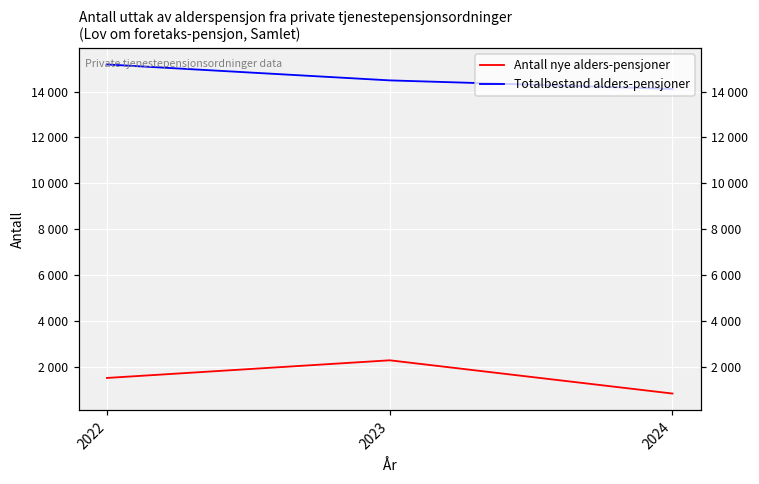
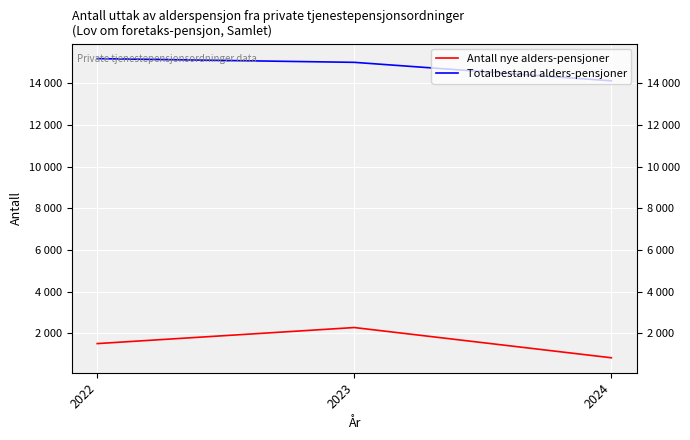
Totalbestand alders-pensjoner, 2023: 14500 -> 15000
